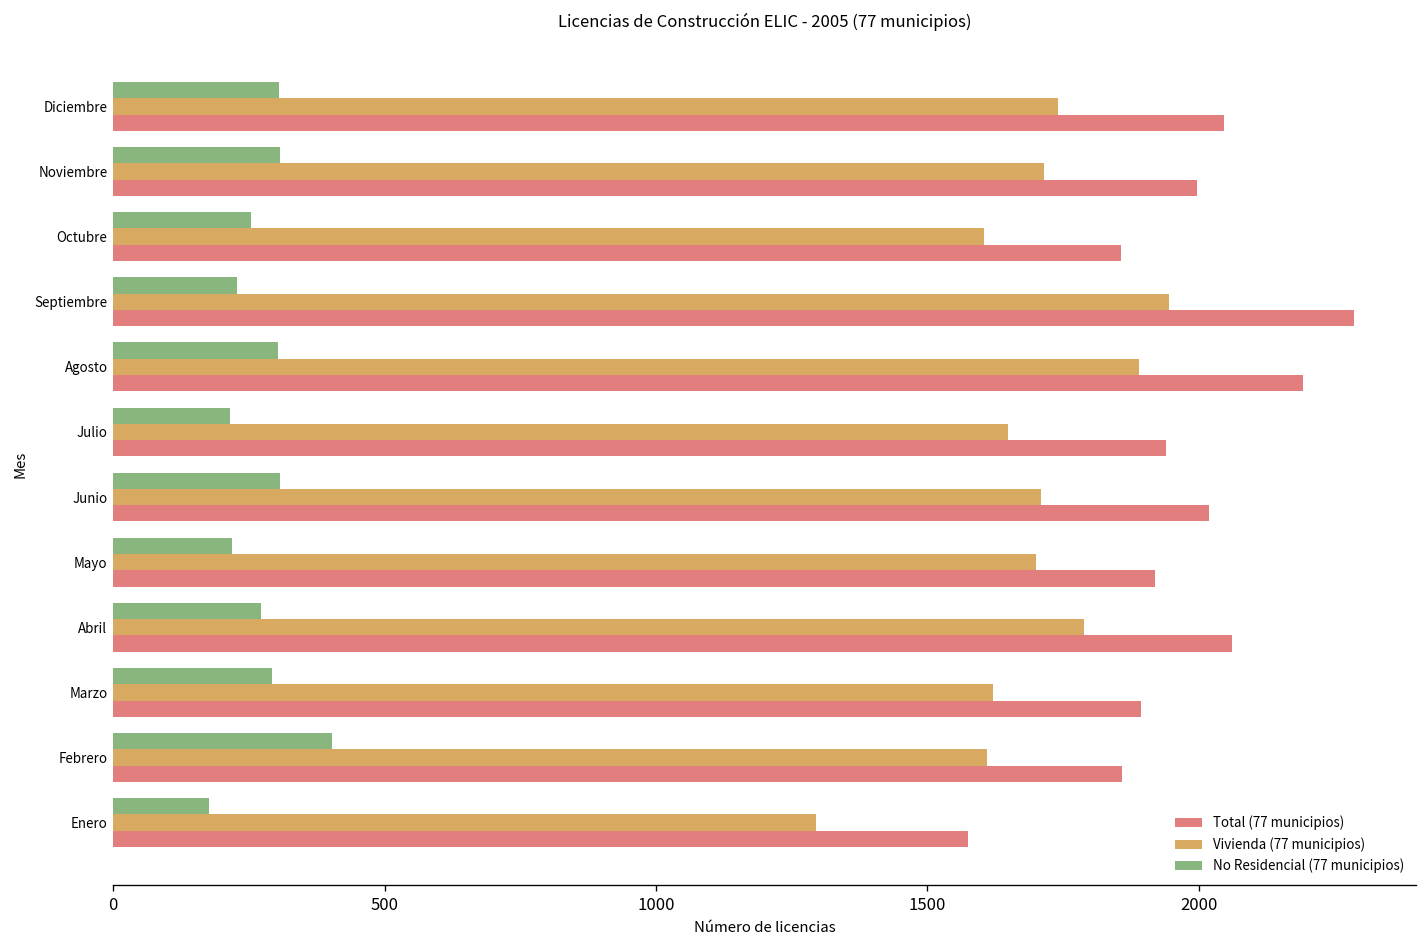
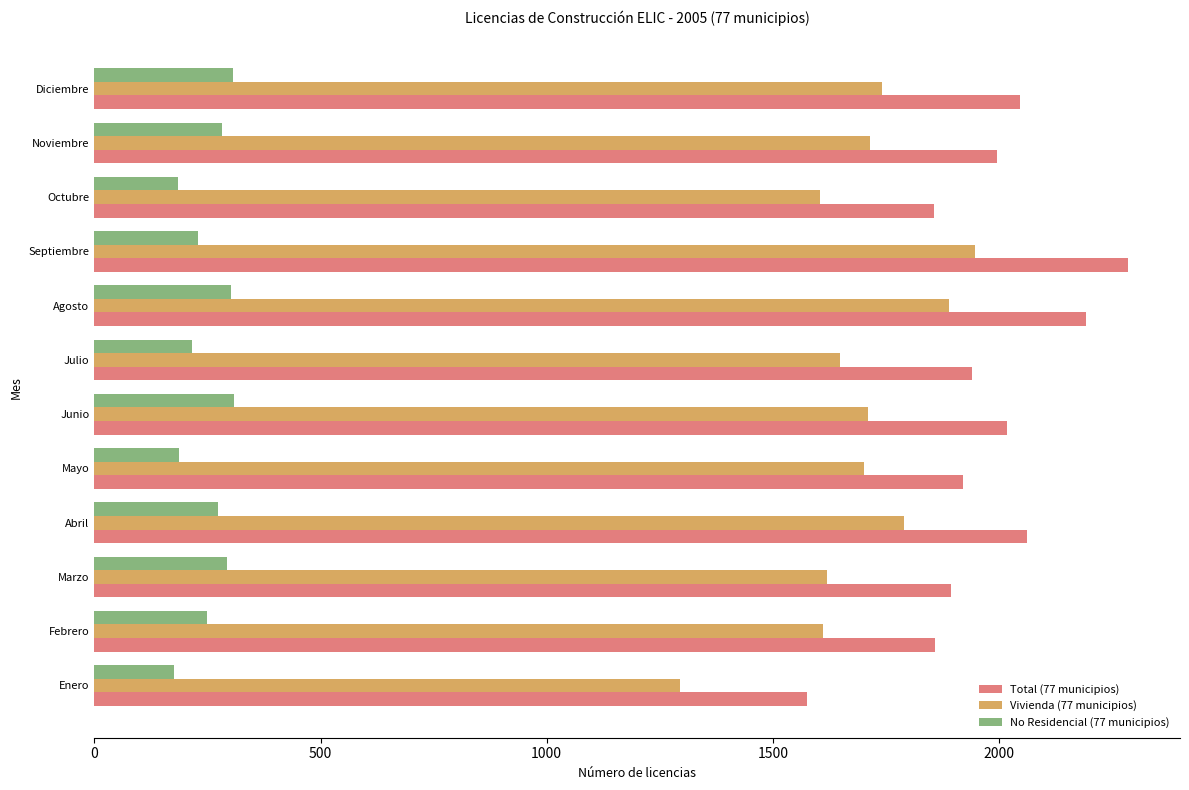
No Residencial (77 municipios), Noviembre: 310 -> 280
No Residencial (77 municipios), Octubre: 250 -> 180
No Residencial (77 municipios), Mayo: 220 -> 190
No Residencial (77 municipios), Febrero: 400 -> 250
